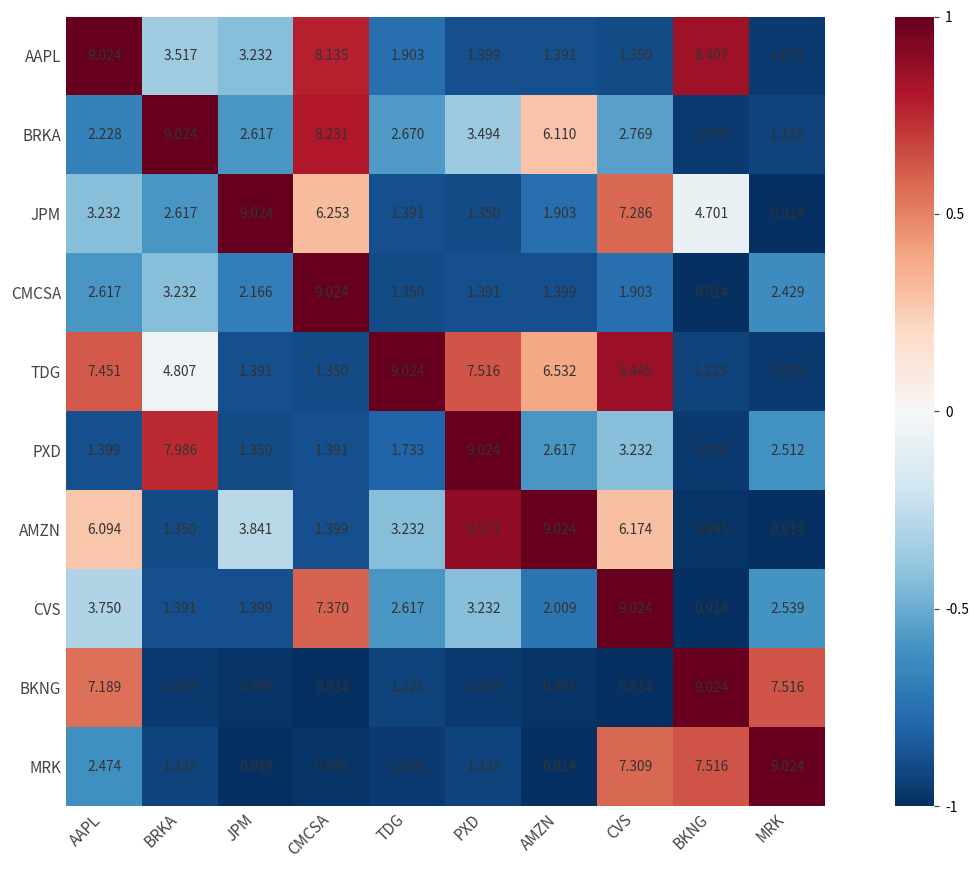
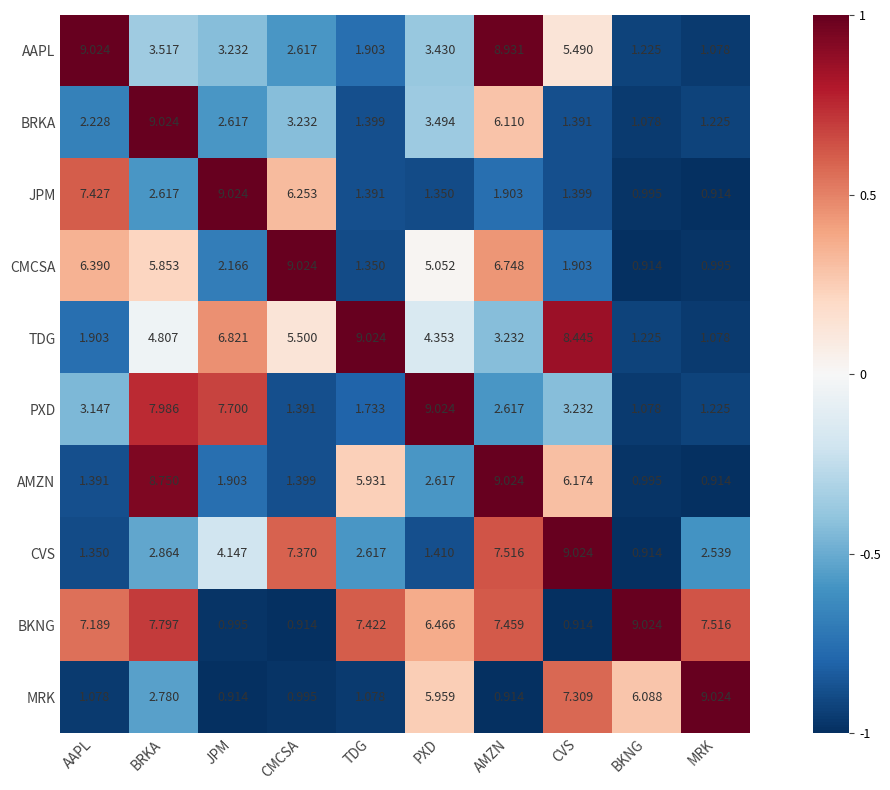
AAPL, CMCSA: 8.135 -> 2.617
AAPL, PXD: 1.399 -> 3.430
AAPL, AMZN: 1.391 -> 8.931
AAPL, CVS: 1.350 -> 5.490
AAPL, BKNG: 8.407 -> 1.225
BRKA, CMCSA: 8.231 -> 3.232
BRKA, TDG: 2.670 -> 1.399
BRKA, CVS: 2.769 -> 1.391
JPM, AAPL: 3.232 -> 7.427
JPM, CVS: 7.286 -> 1.399
JPM, BKNG: 4.701 -> 0.995
CMCSA, AAPL: 2.617 -> 6.390
CMCSA, BRKA: 3.232 -> 5.853
CMCSA, PXD: 1.391 -> 5.052
CMCSA, AMZN: 1.399 -> 6.748
CMCSA, MRK: 2.429 -> 0.995
TDG, AAPL: 7.451 -> 1.903
TDG, JPM: 1.391 -> 6.821
TDG, CMCSA: 1.350 -> 5.500
TDG, PXD: 7.516 -> 4.353
TDG, AMZN: 6.532 -> 3.232
PXD, AAPL: 1.399 -> 3.147
PXD, JPM: 1.350 -> 7.700
PXD, MRK: 2.512 -> 1.225
AMZN, AAPL: 6.094 -> 1.391
AMZN, BRKA: 1.350 -> 8.750
AMZN, JPM: 3.841 -> 1.903
AMZN, TDG: 3.232 -> 5.931
AMZN, PXD: 8.571 -> 2.617
CVS, AAPL: 3.750 -> 1.350
CVS, BRKA: 1.391 -> 2.864
CVS, JPM: 1.399 -> 4.147
CVS, PXD: 3.232 -> 1.410
CVS, AMZN: 2.009 -> 7.516
BKNG, BRKA: 1.078 -> 7.797
BKNG, TDG: 1.225 -> 7.422
BKNG, PXD: 1.078 -> 6.466
BKNG, AMZN: 0.995 -> 7.459
MRK, AAPL: 2.474 -> 1.078
MRK, BRKA: 1.225 -> 2.780
MRK, PXD: 1.225 -> 5.959
MRK, BKNG: 7.516 -> 6.088
